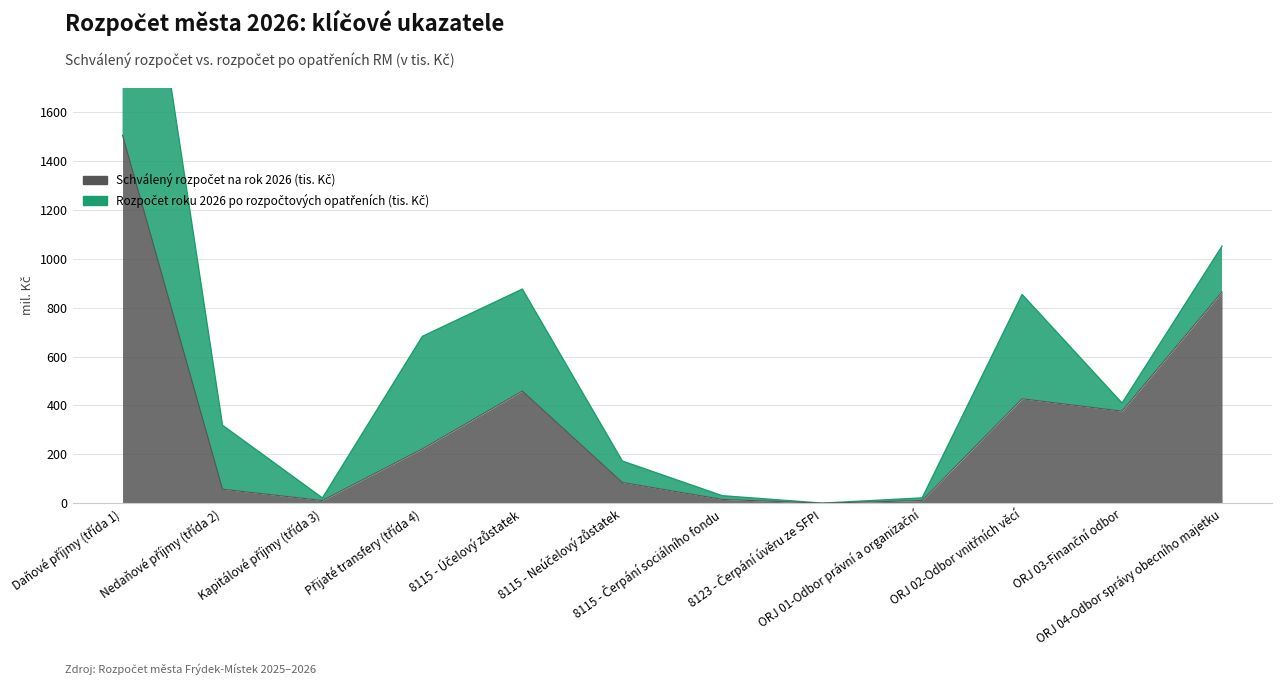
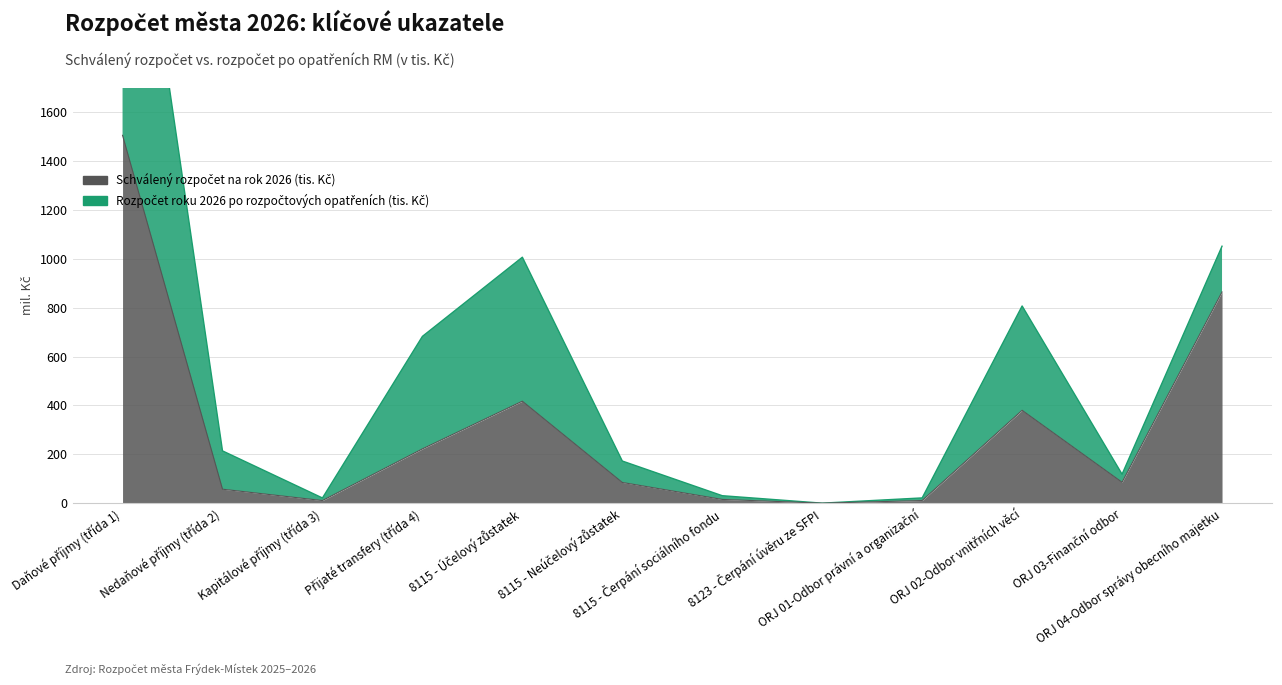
Rozpočet roku 2026 po rozpočtových opatřeních (tis. Kč), Nedaňové příjmy (třída 2): 260 -> 160
Schválený rozpočet na rok 2026 (tis. Kč), 8115 - Účelový zůstatek: 460 -> 420
Rozpočet roku 2026 po rozpočtových opatřeních (tis. Kč), 8115 - Účelový zůstatek: 420 -> 590
Schválený rozpočet na rok 2026 (tis. Kč), ORJ 02-Odbor vnitřních věcí: 430 -> 380
Schválený rozpočet na rok 2026 (tis. Kč), ORJ 03-Finanční odbor: 380 -> 90
